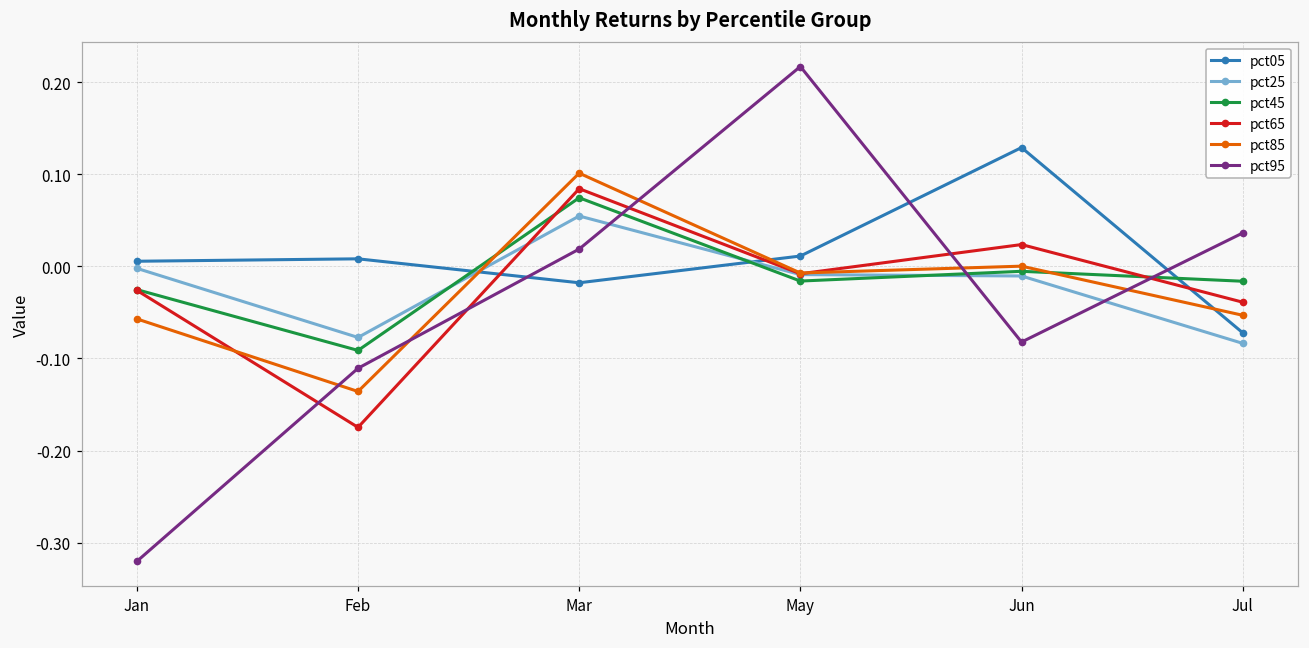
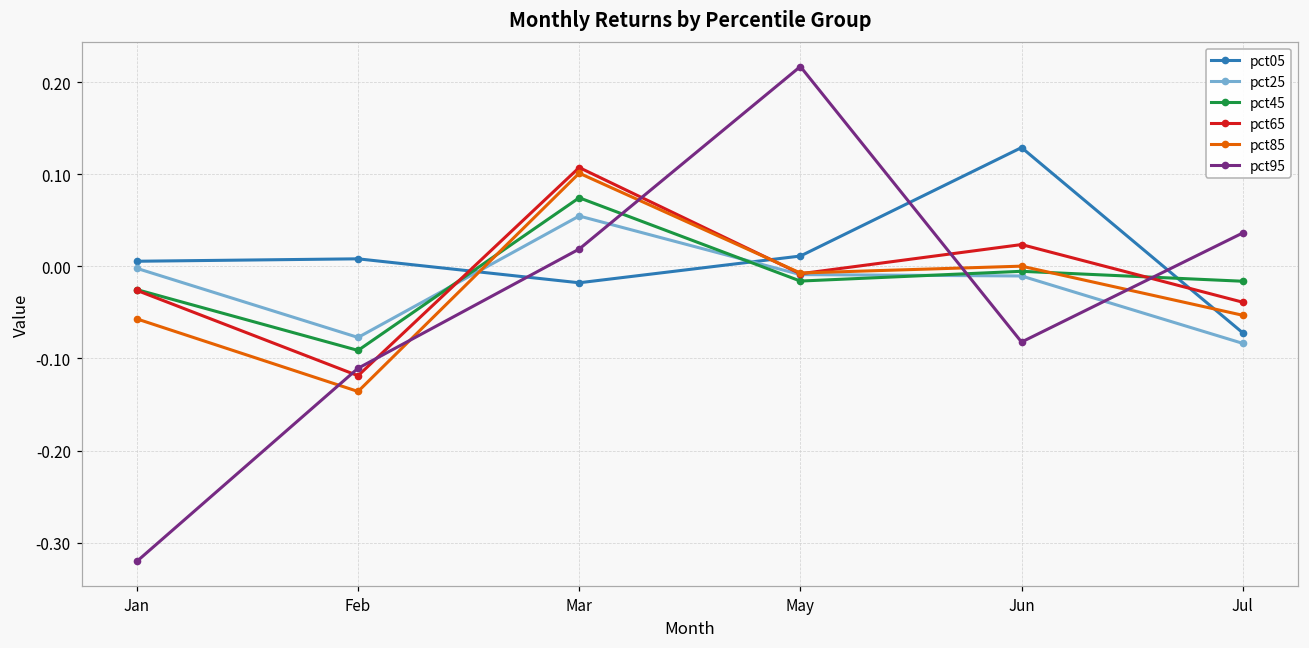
pct65, Feb: -0.17 -> -0.12
pct65, Mar: 0.08 -> 0.11
